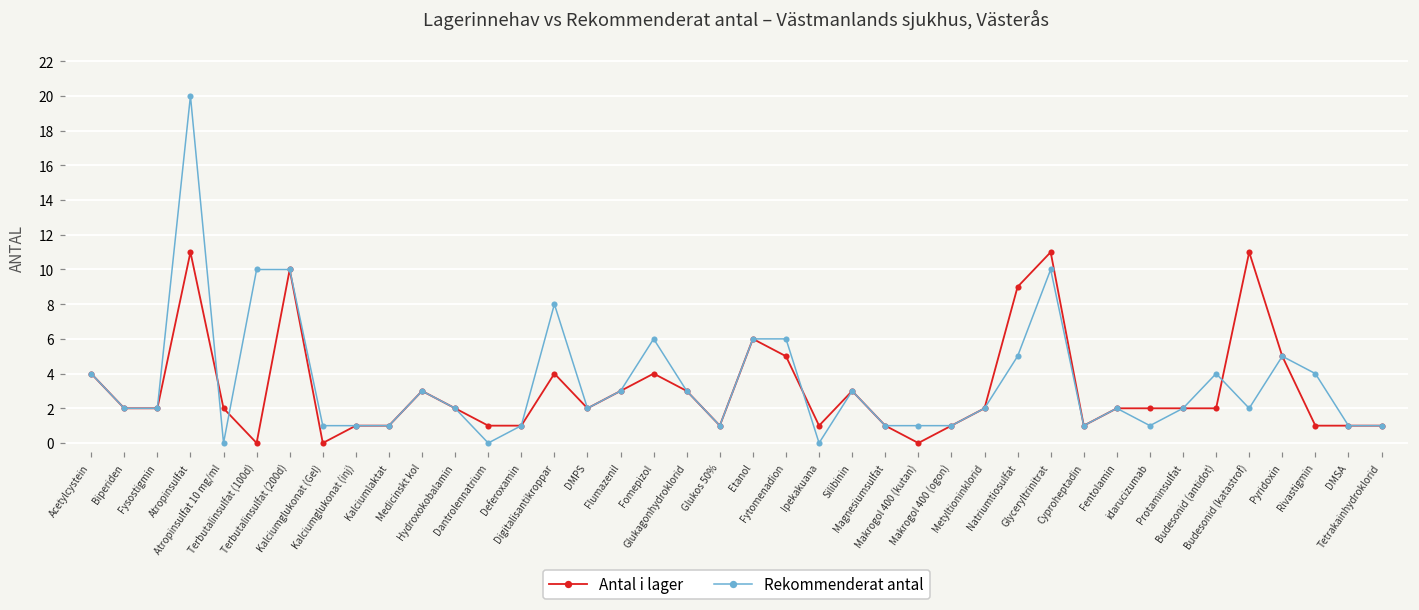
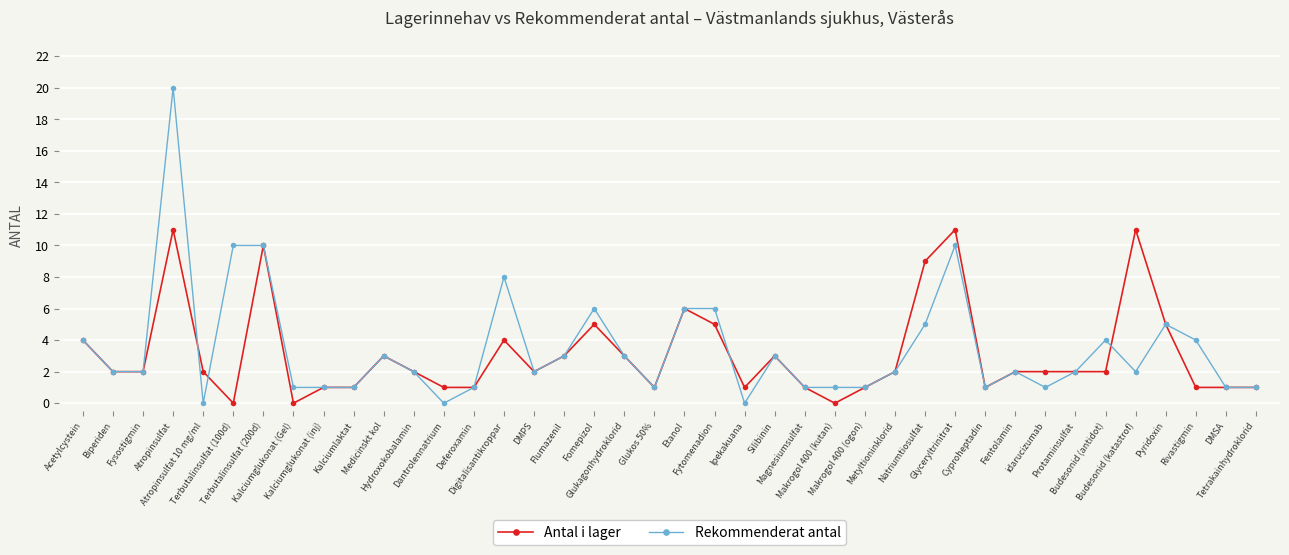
Antal i lager, Fomepizol: 4 -> 5
